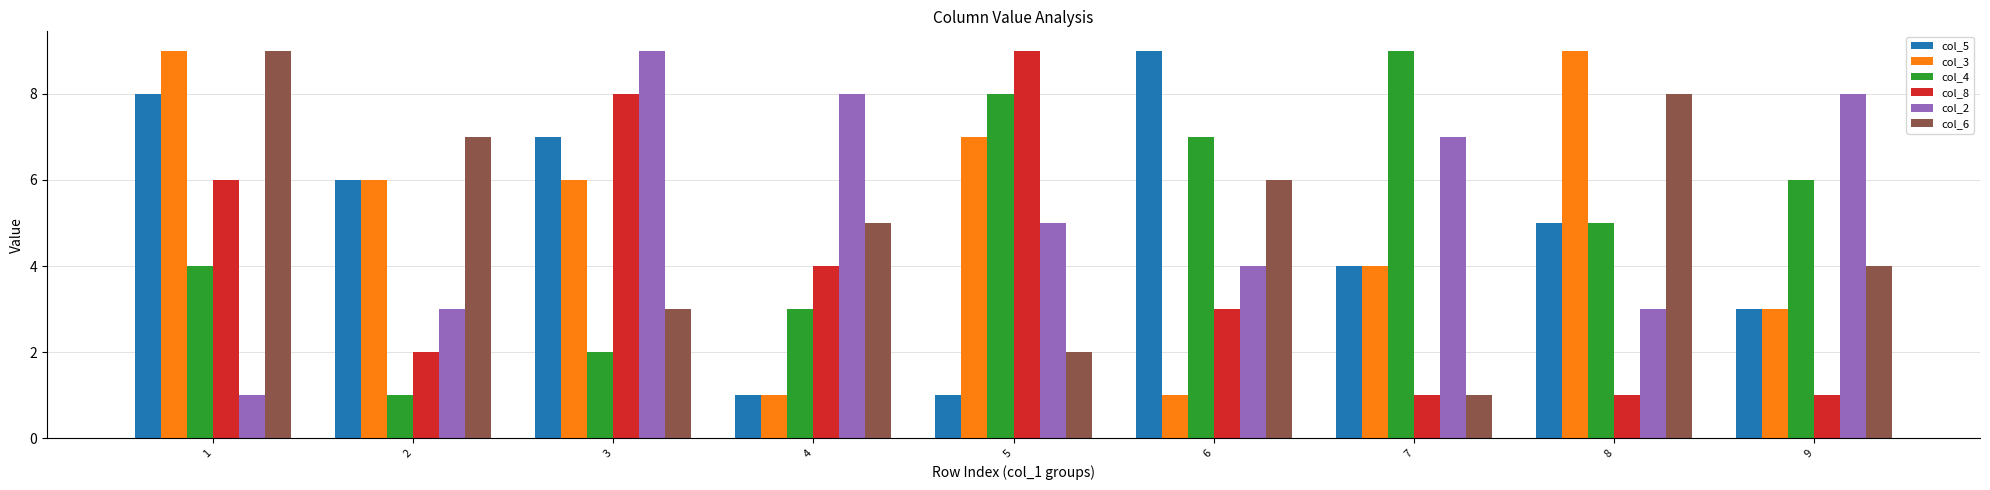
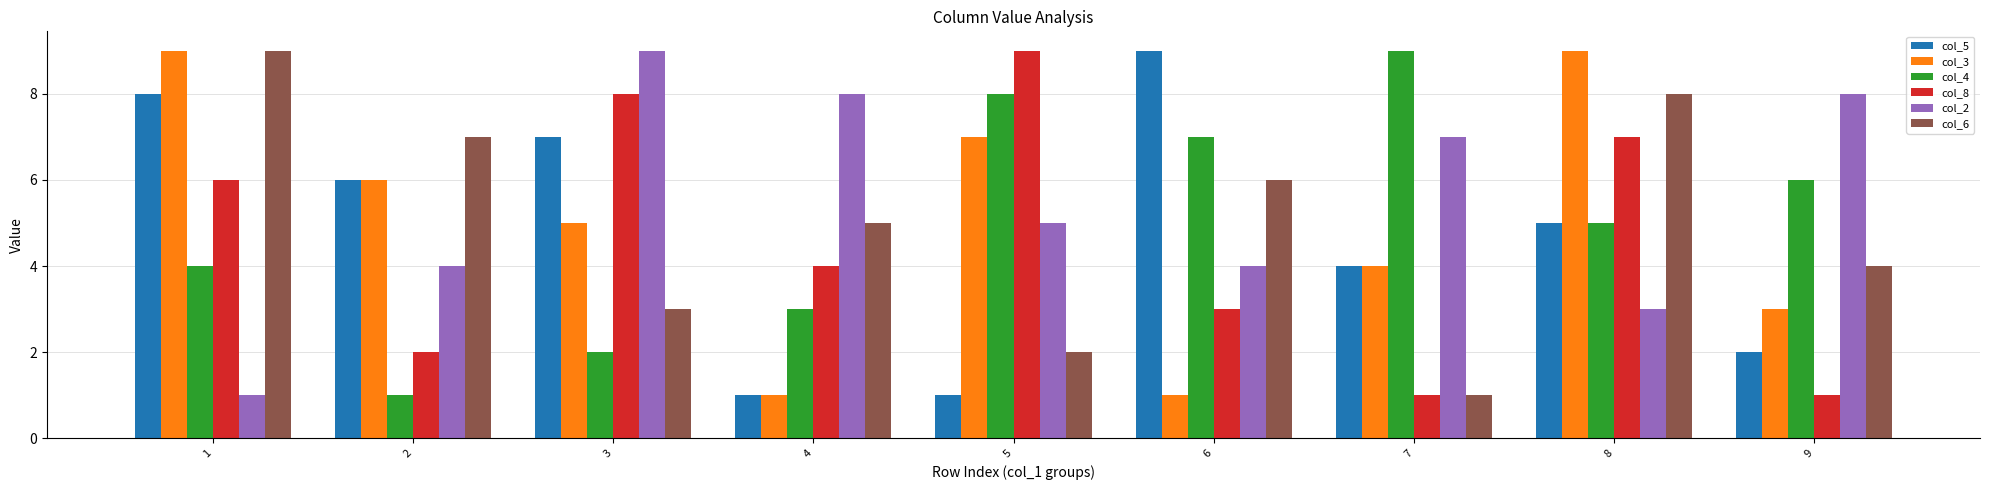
col_2, 2: 3 -> 4
col_3, 3: 6 -> 5
col_8, 8: 1 -> 7
col_5, 9: 3 -> 2
